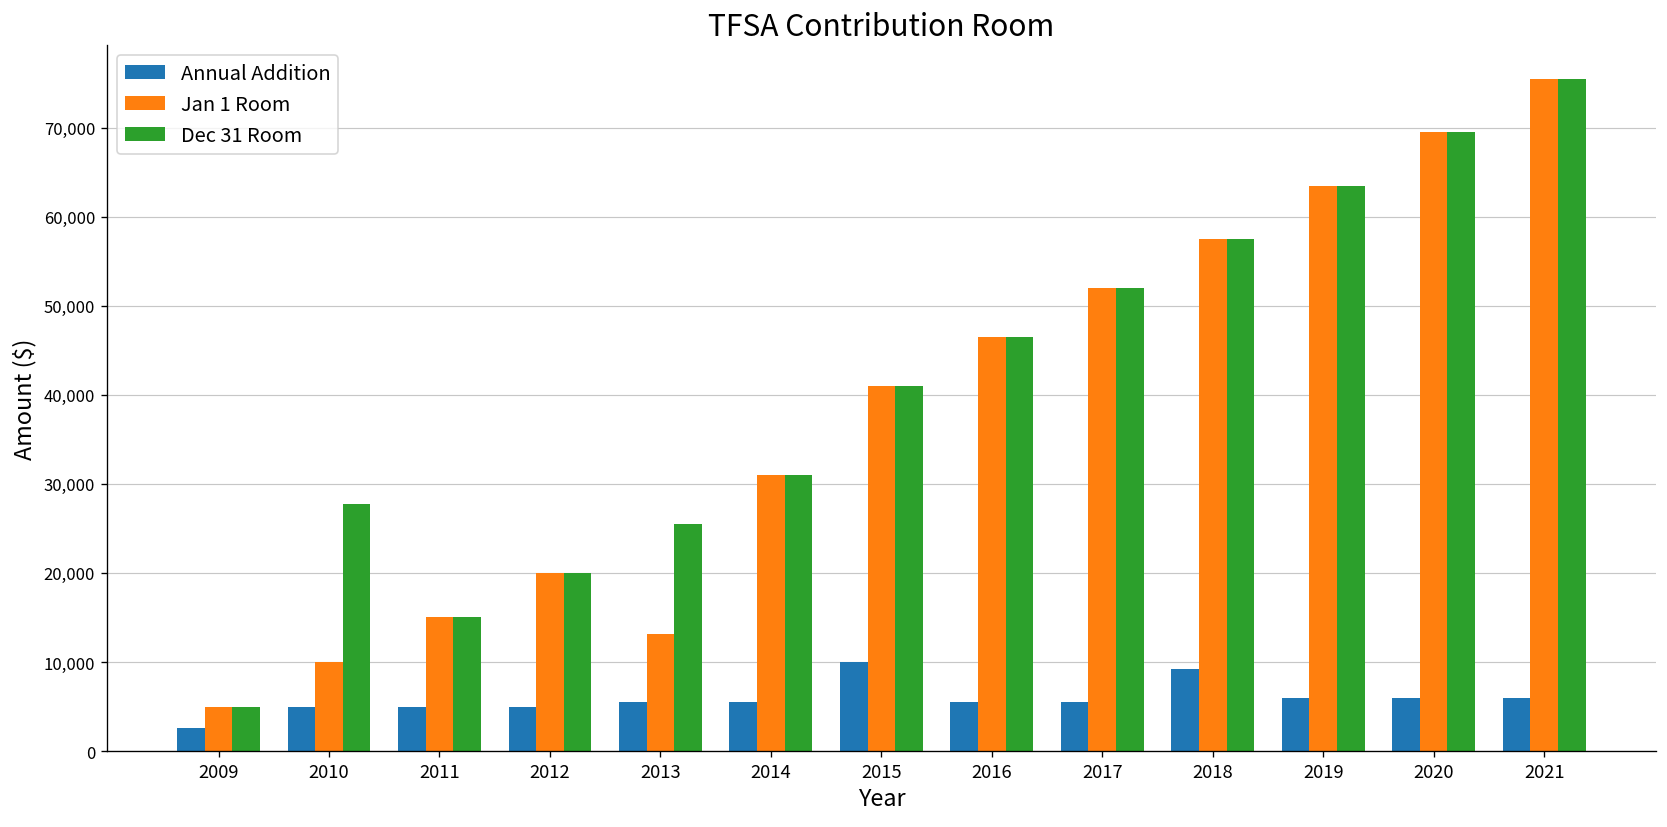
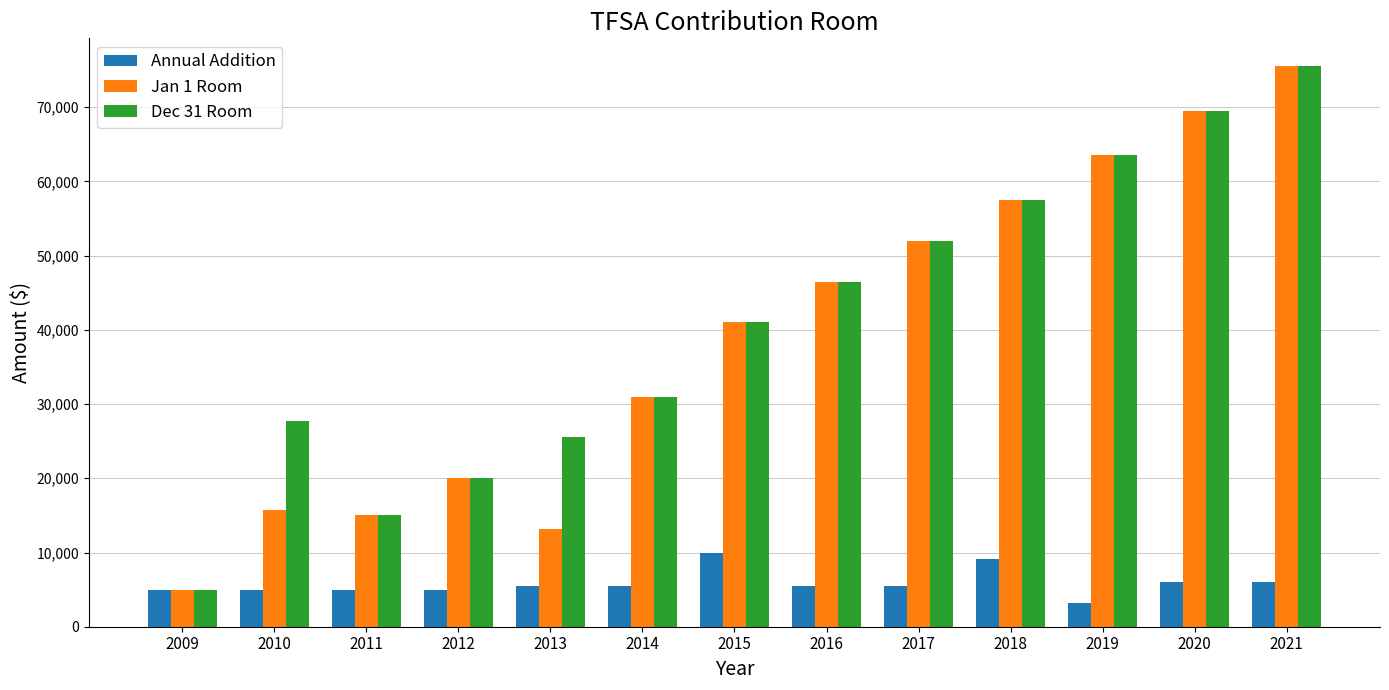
Annual Addition, 2009: 3,000 -> 5,000
Jan 1 Room, 2010: 10,000 -> 16,000
Annual Addition, 2019: 6,000 -> 3,000
